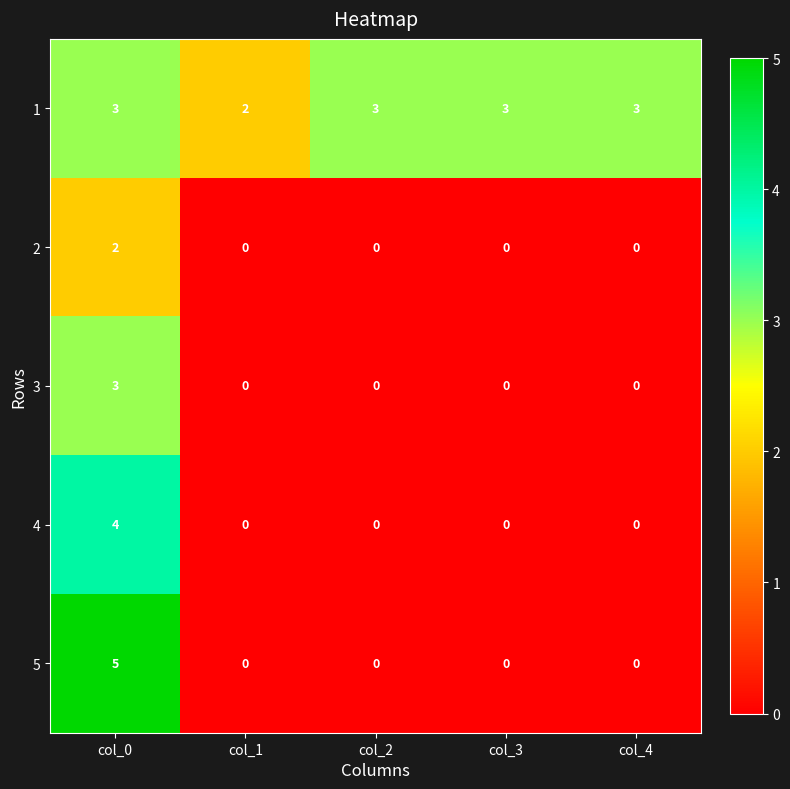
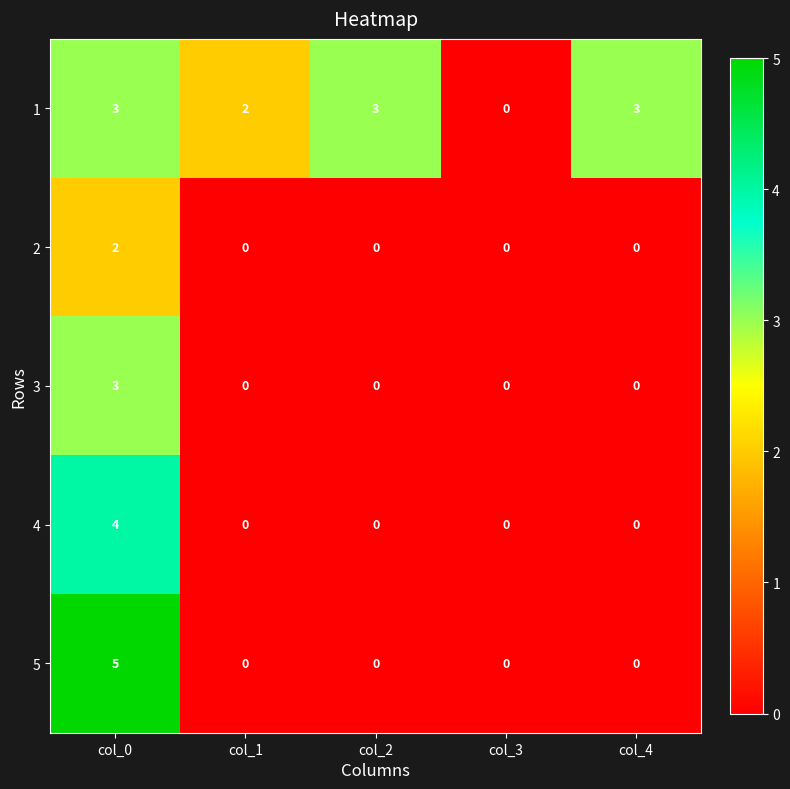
1, col_3: 3 -> 0
